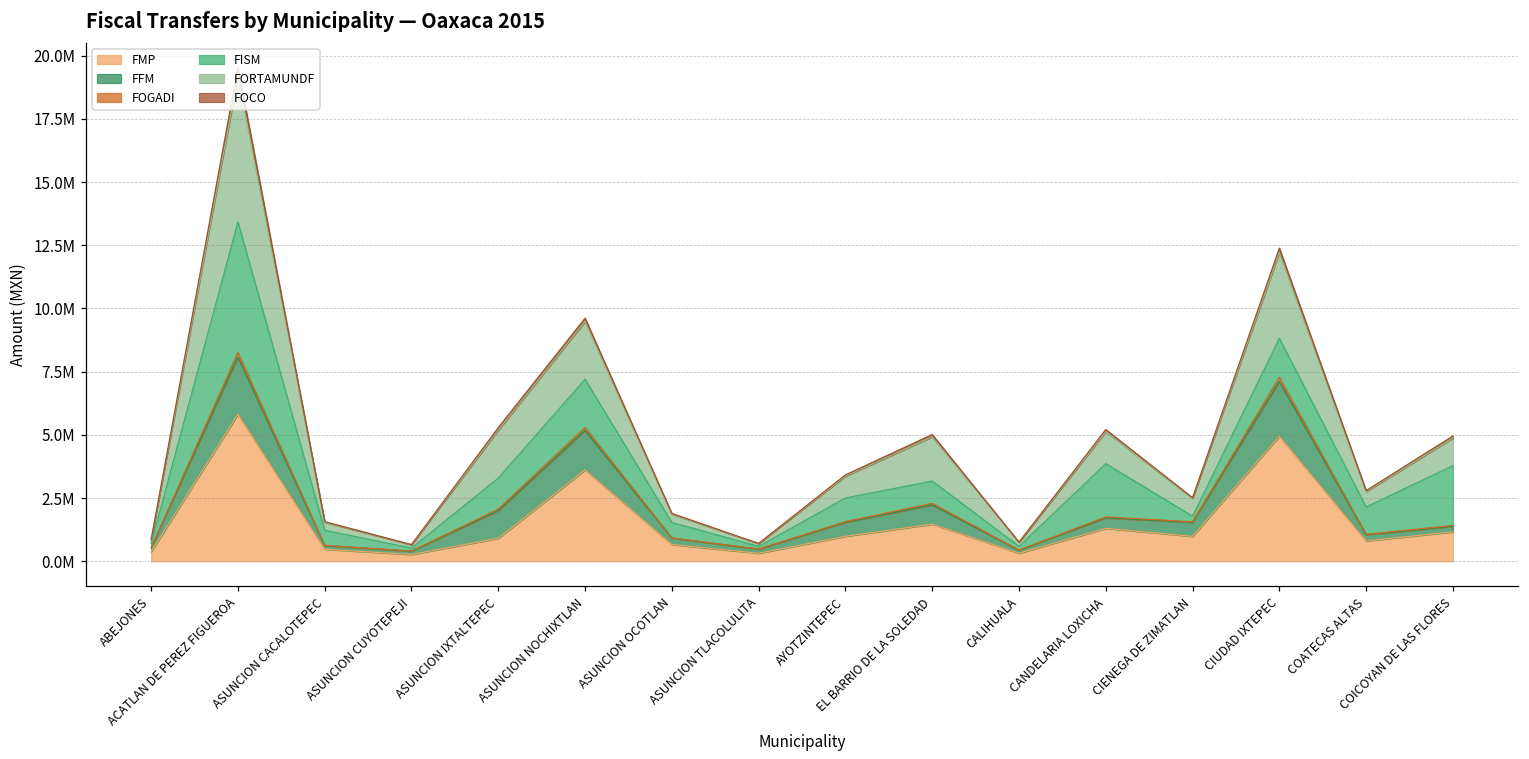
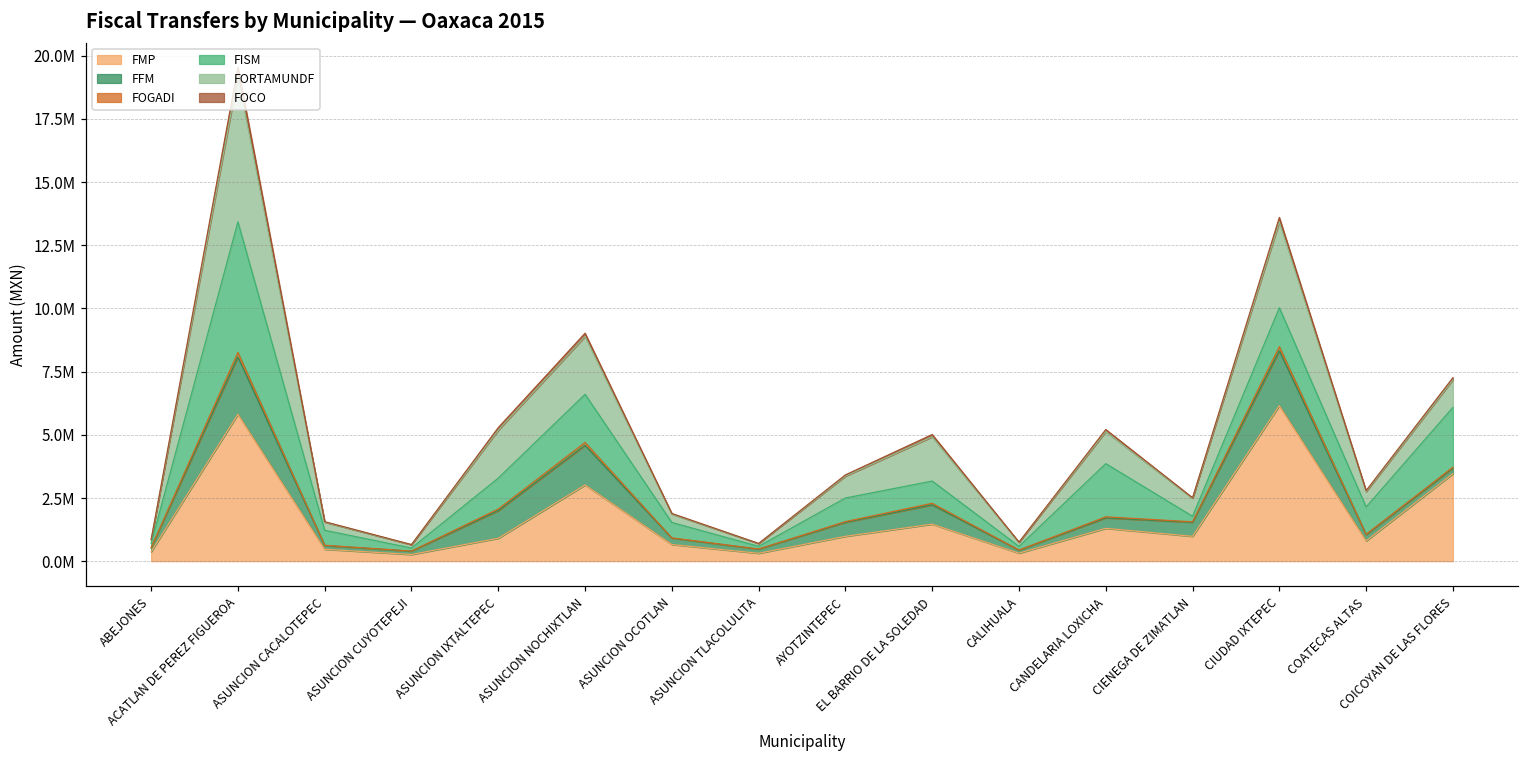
FMP, ASUNCION NOCHIXTLAN: 3600000 -> 3000000
FMP, CIUDAD IXTEPEC: 4900000 -> 6200000
FMP, COICOYAN DE LAS FLORES: 1200000 -> 3500000
